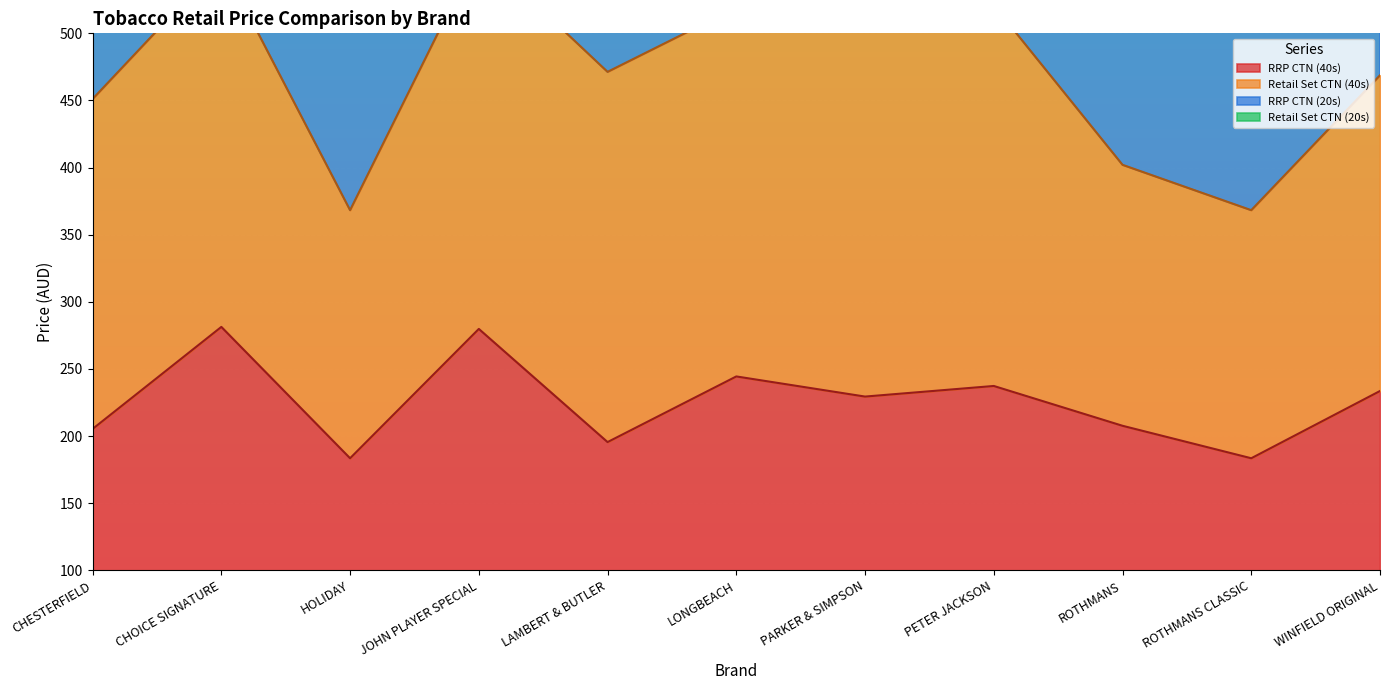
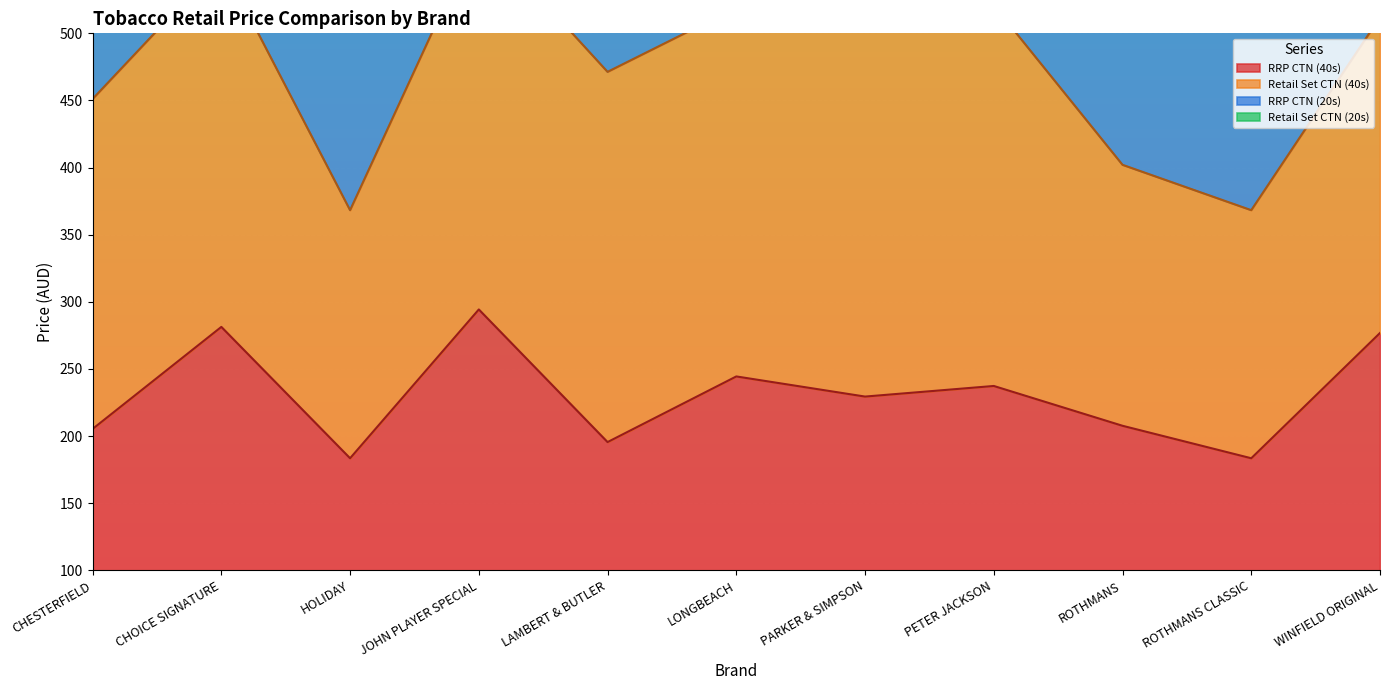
RRP CTN (40s), JOHN PLAYER SPECIAL: 280 -> 294
RRP CTN (40s), WINFIELD ORIGINAL: 234 -> 277
